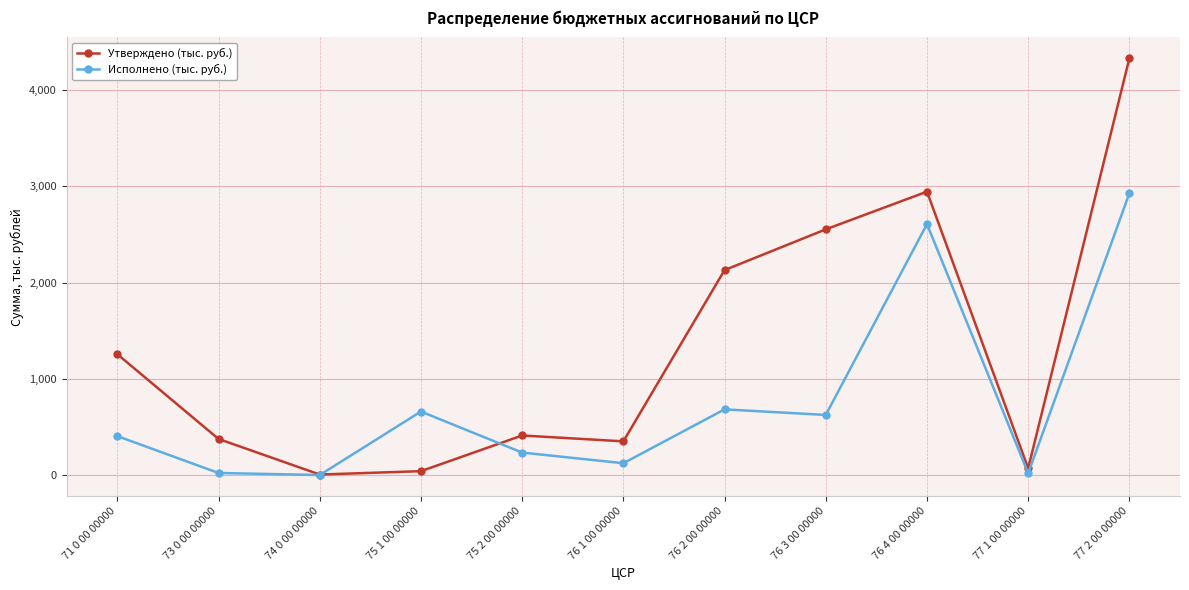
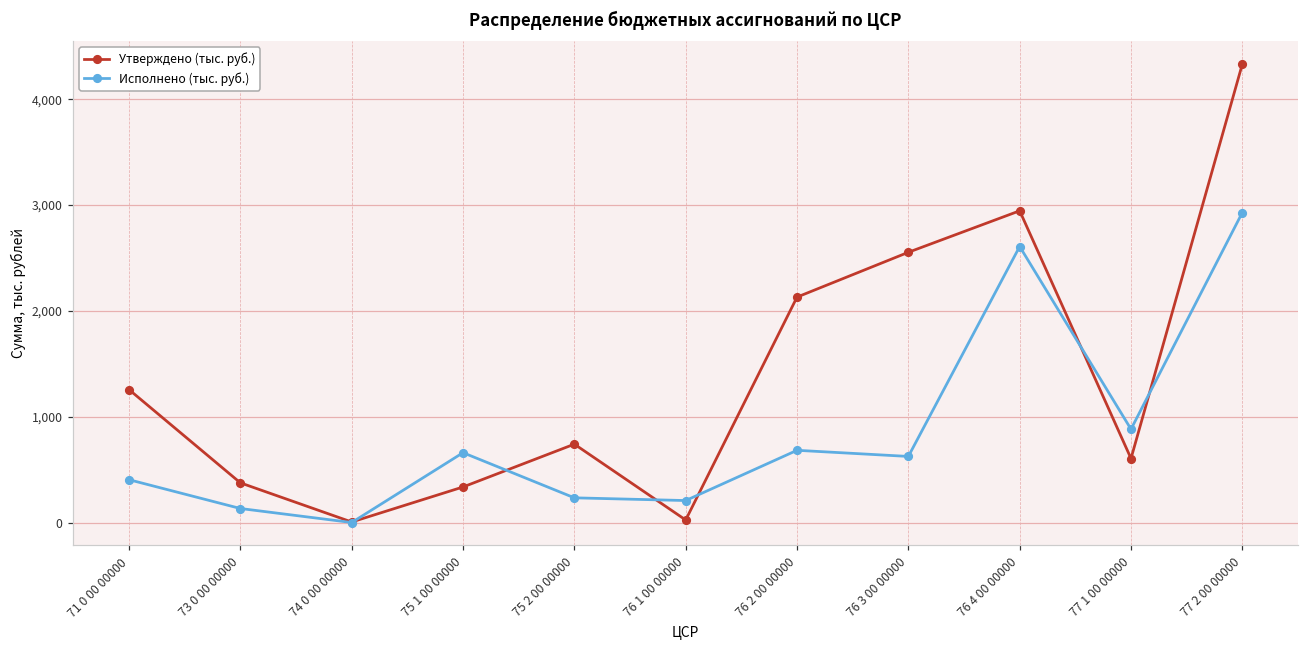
Исполнено (тыс. руб.), 73 0 00 00000: 0 -> 100
Утверждено (тыс. руб.), 75 1 00 00000: 0 -> 300
Утверждено (тыс. руб.), 75 2 00 00000: 400 -> 700
Утверждено (тыс. руб.), 76 1 00 00000: 400 -> 0
Исполнено (тыс. руб.), 76 1 00 00000: 100 -> 200
Утверждено (тыс. руб.), 77 1 00 00000: 100 -> 600
Исполнено (тыс. руб.), 77 1 00 00000: 0 -> 900
